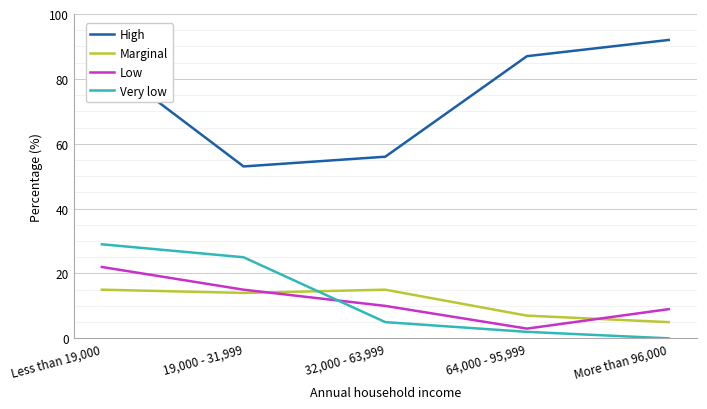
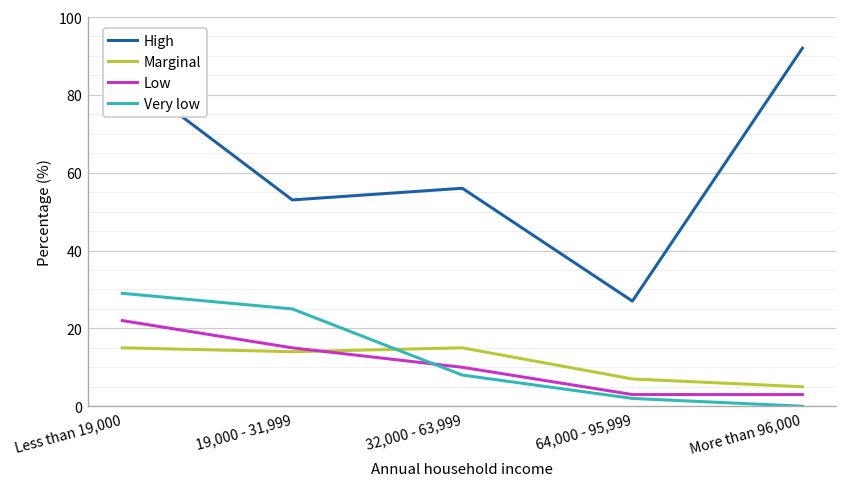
Very low, 32,000 - 63,999: 5 -> 8
High, 64,000 - 95,999: 87 -> 27
Low, More than 96,000: 9 -> 3
